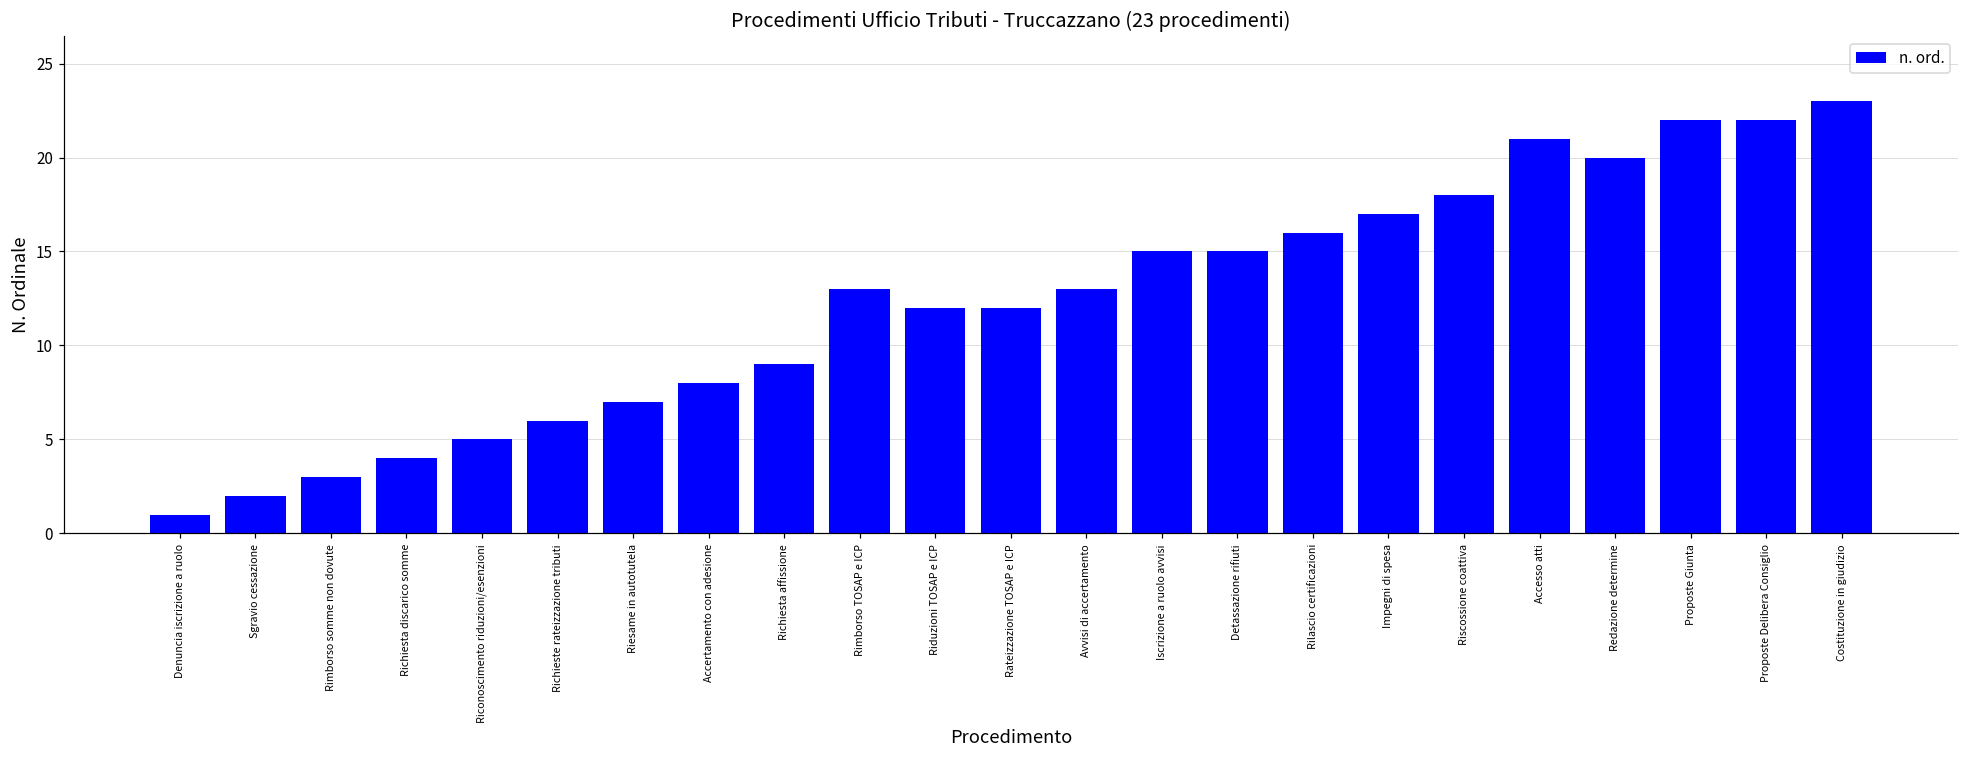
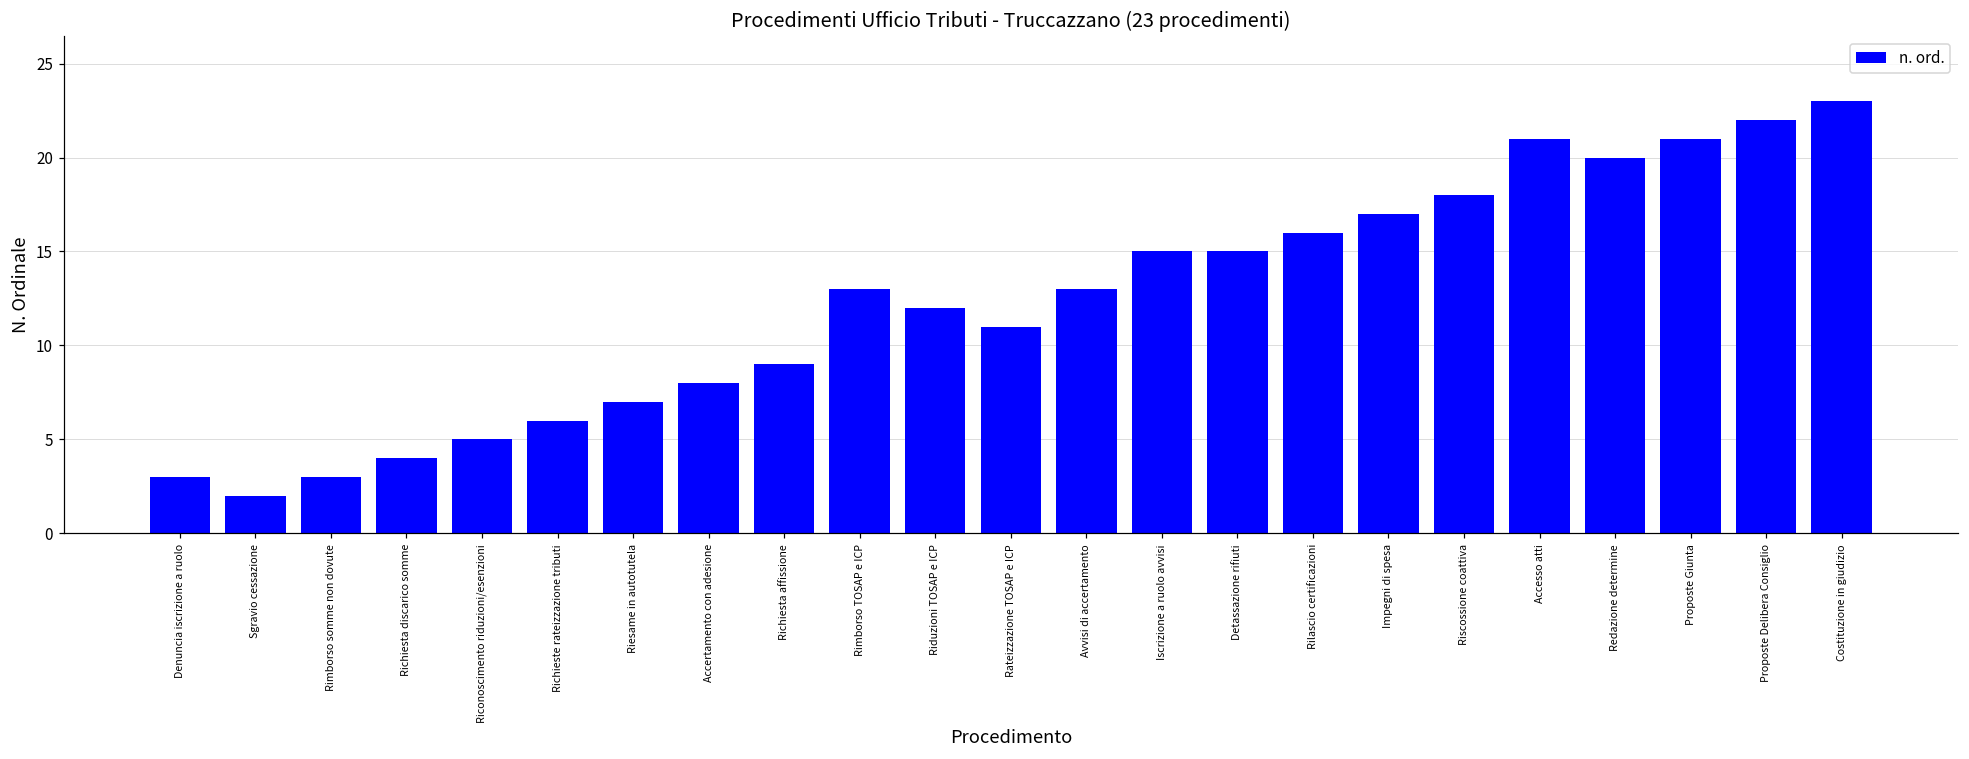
Denuncia iscrizione a ruolo: 1 -> 3
Rateizzazione TOSAP e ICP: 12 -> 11
Proposte Giunta: 22 -> 21
